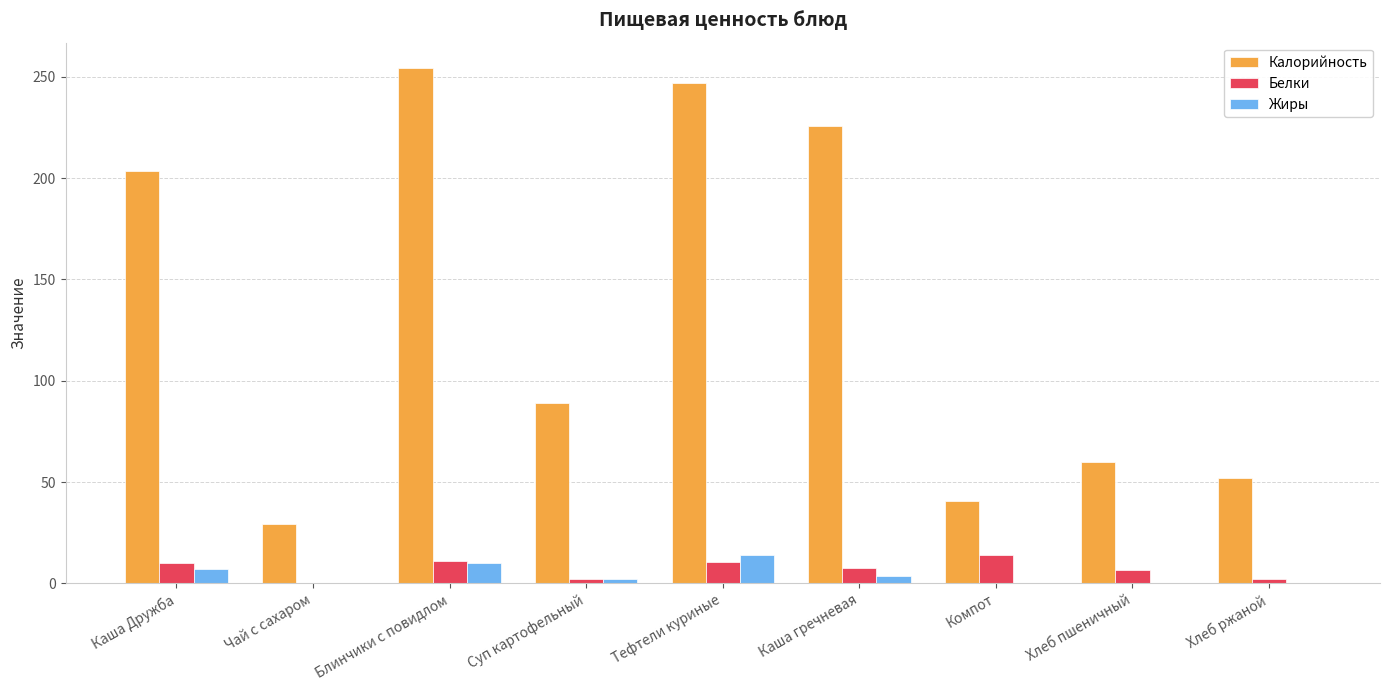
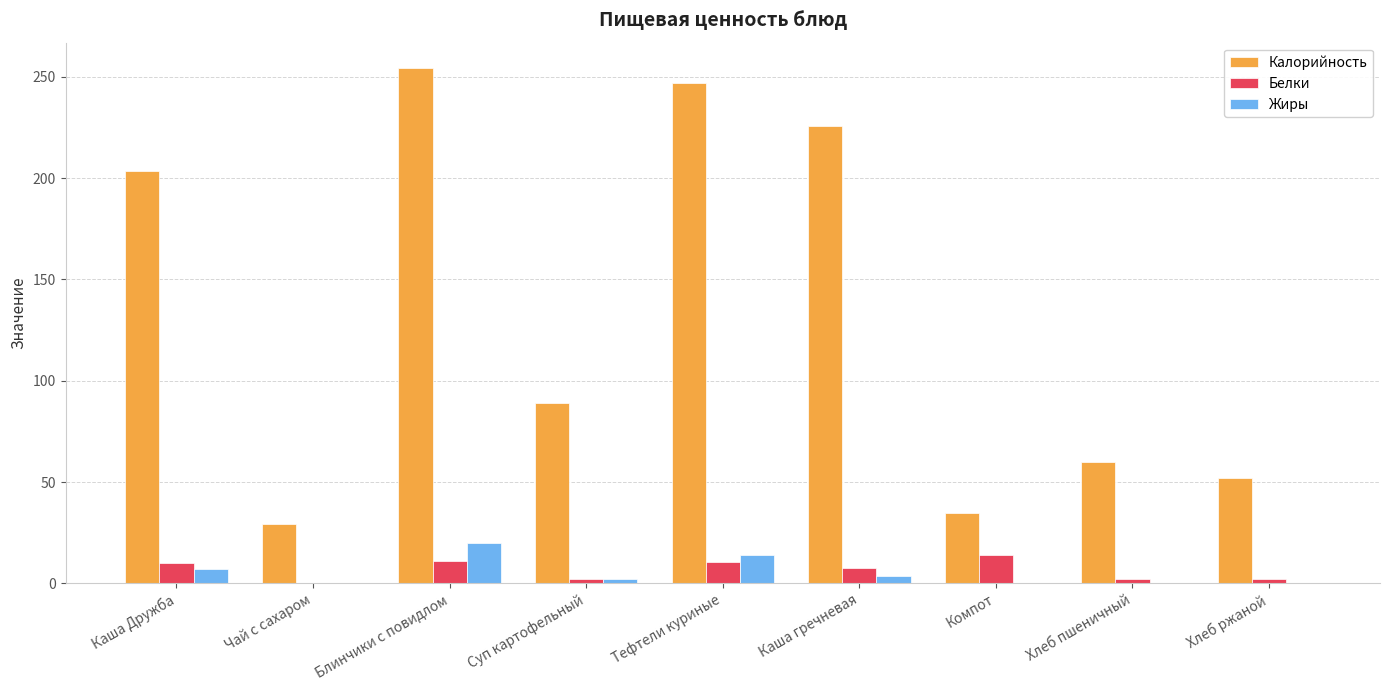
Жиры, Блинчики с повидлом: 10 -> 20
Калорийность, Компот: 40 -> 35
Белки, Хлеб пшеничный: 7 -> 2
